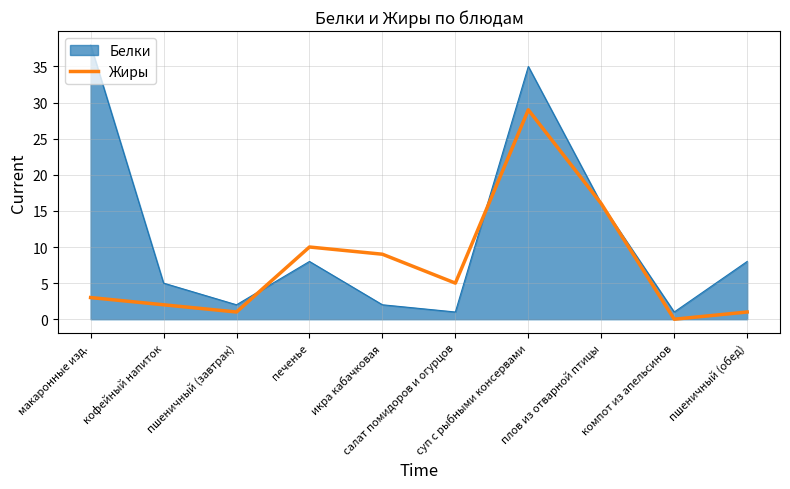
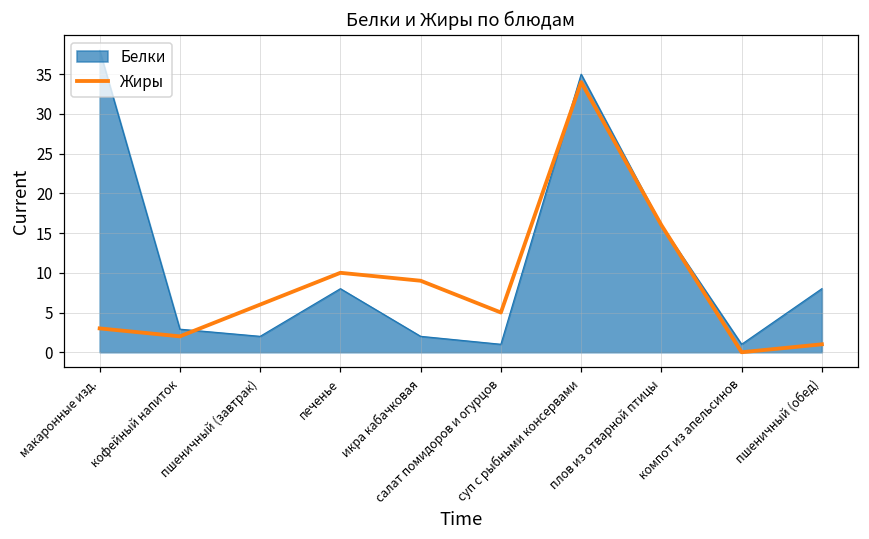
Белки, кофейный напиток: 5 -> 3
Жиры, пшеничный (завтрак): 1 -> 6
Жиры, суп с рыбными консервами: 29 -> 34
